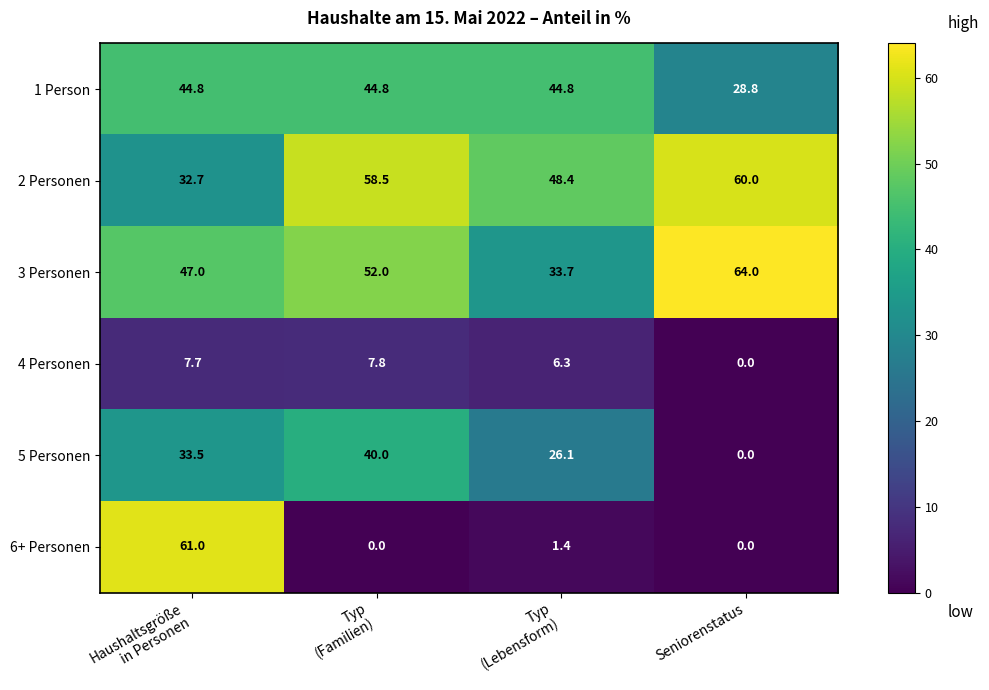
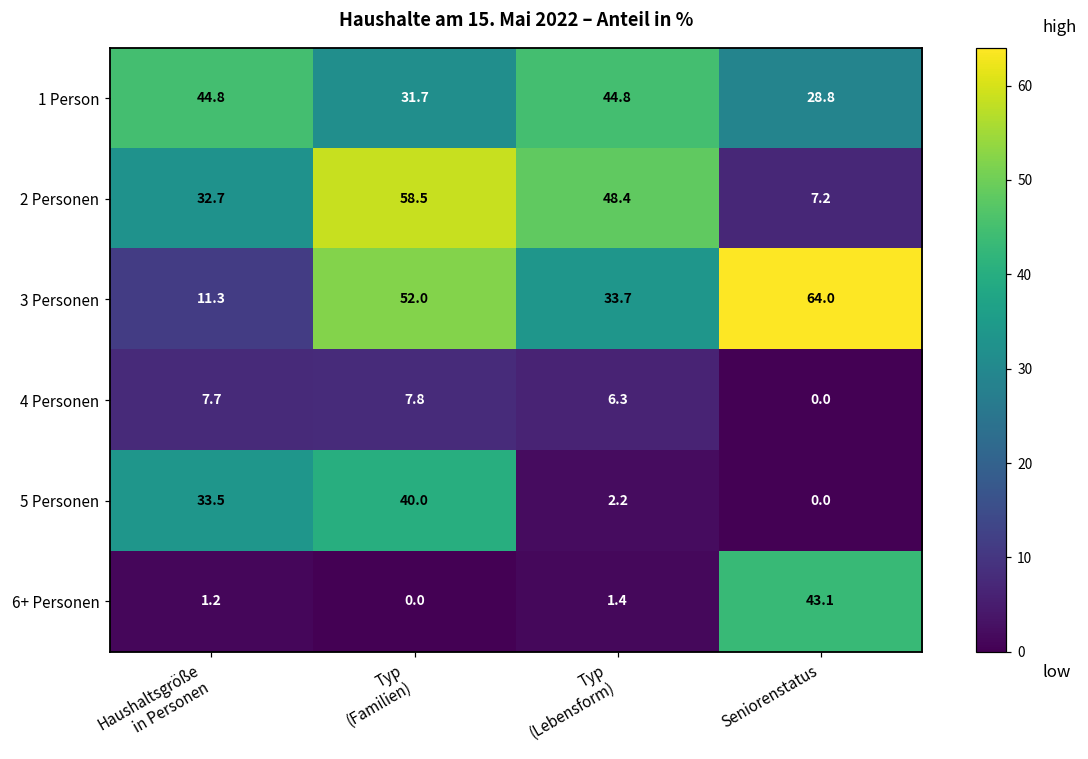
1 Person, Typ (Familien): 44.8 -> 31.7
2 Personen, Seniorenstatus: 60.0 -> 7.2
3 Personen, Haushaltsgröße in Personen: 47.0 -> 11.3
5 Personen, Typ (Lebensform): 26.1 -> 2.2
6+ Personen, Haushaltsgröße in Personen: 61.0 -> 1.2
6+ Personen, Seniorenstatus: 0.0 -> 43.1
